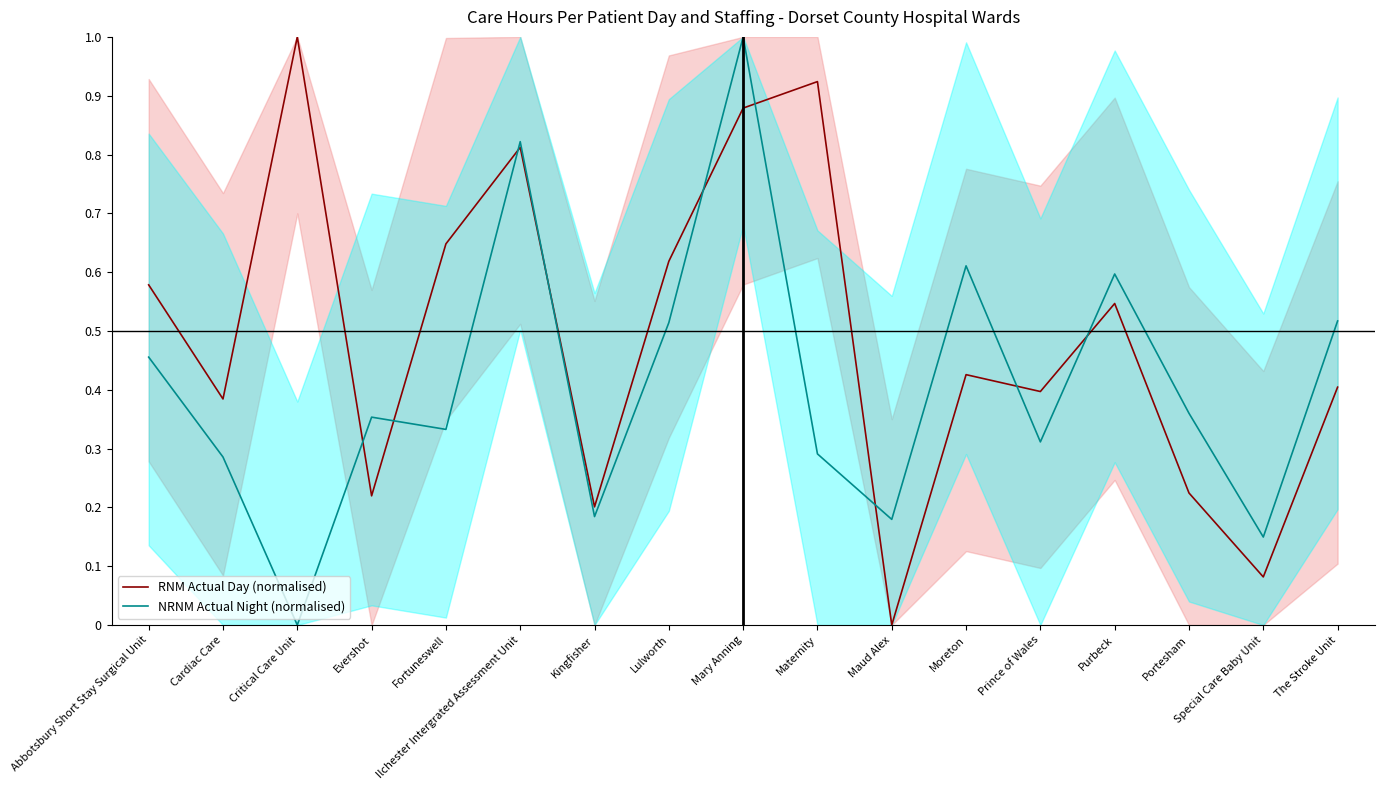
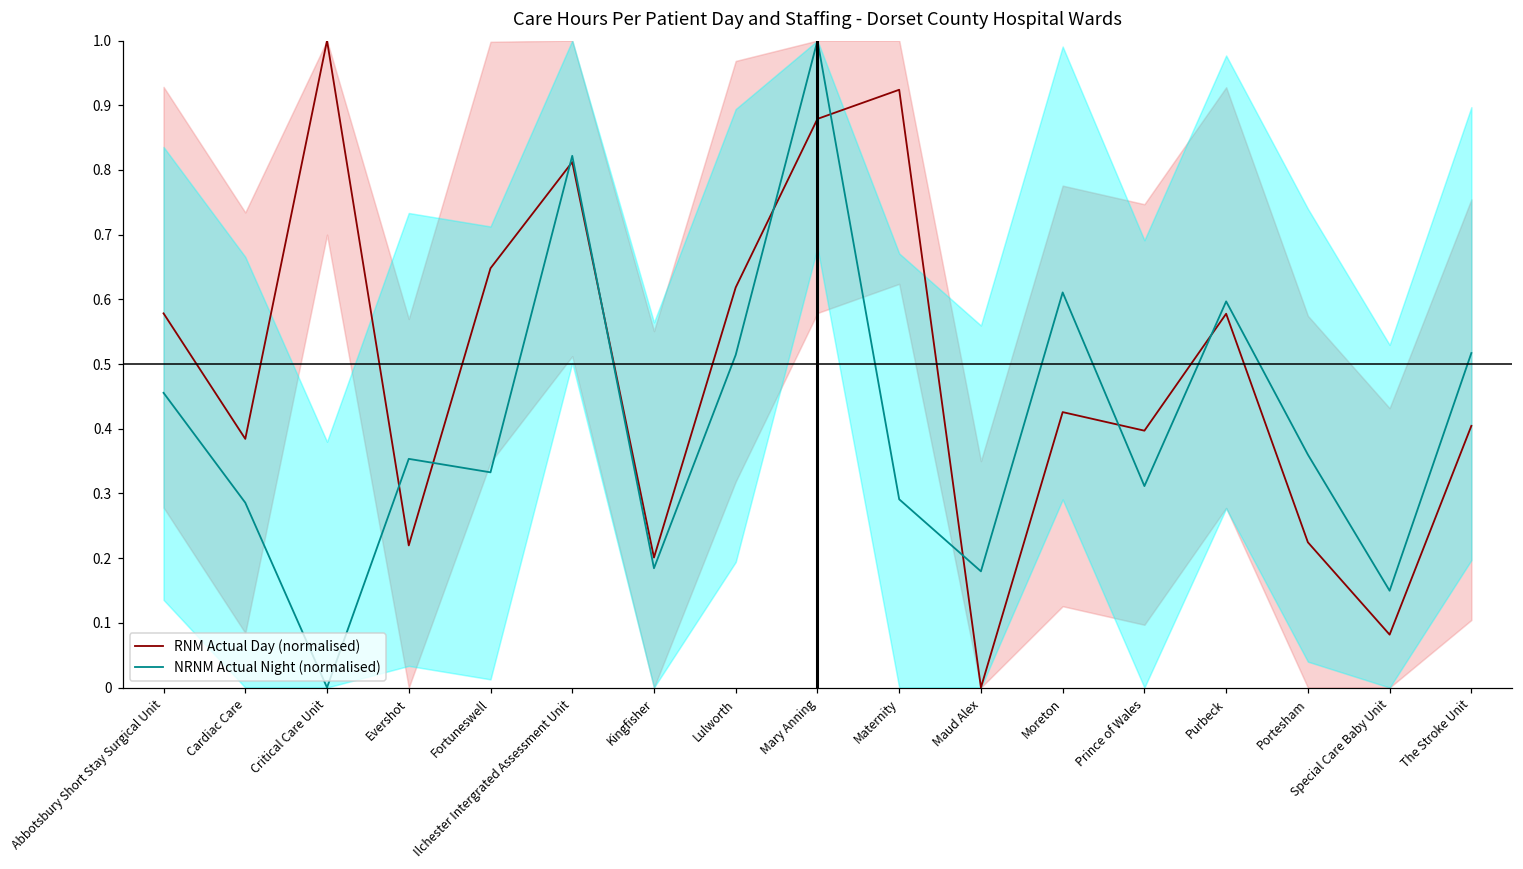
RNM Actual Day (normalised), Purbeck: 0.55 -> 0.58
